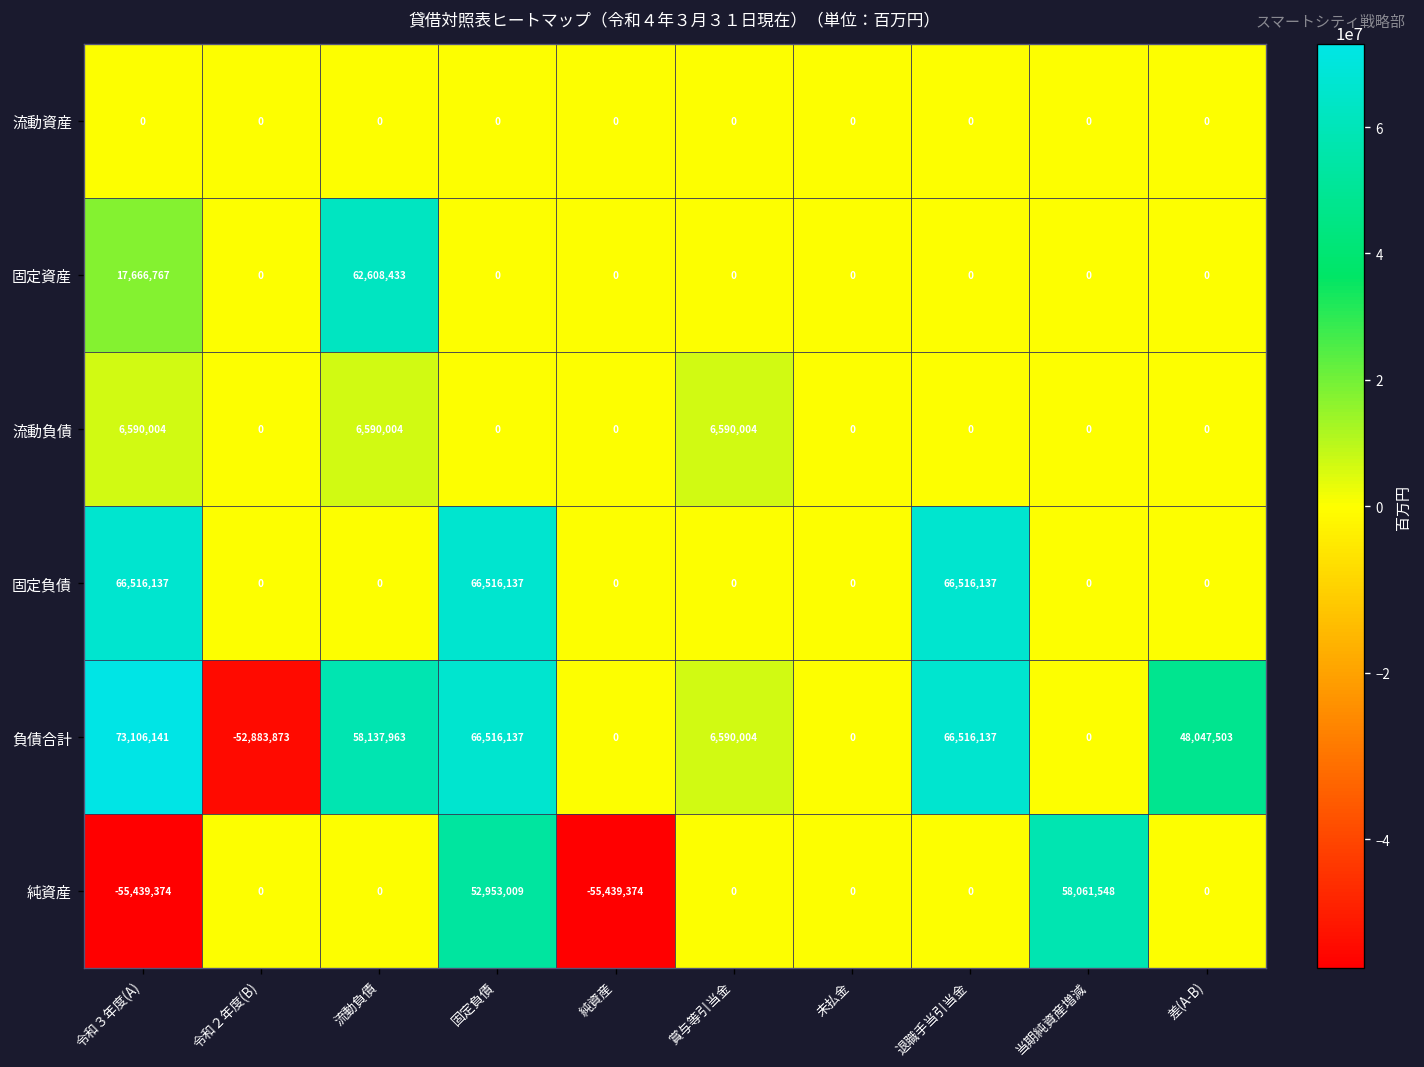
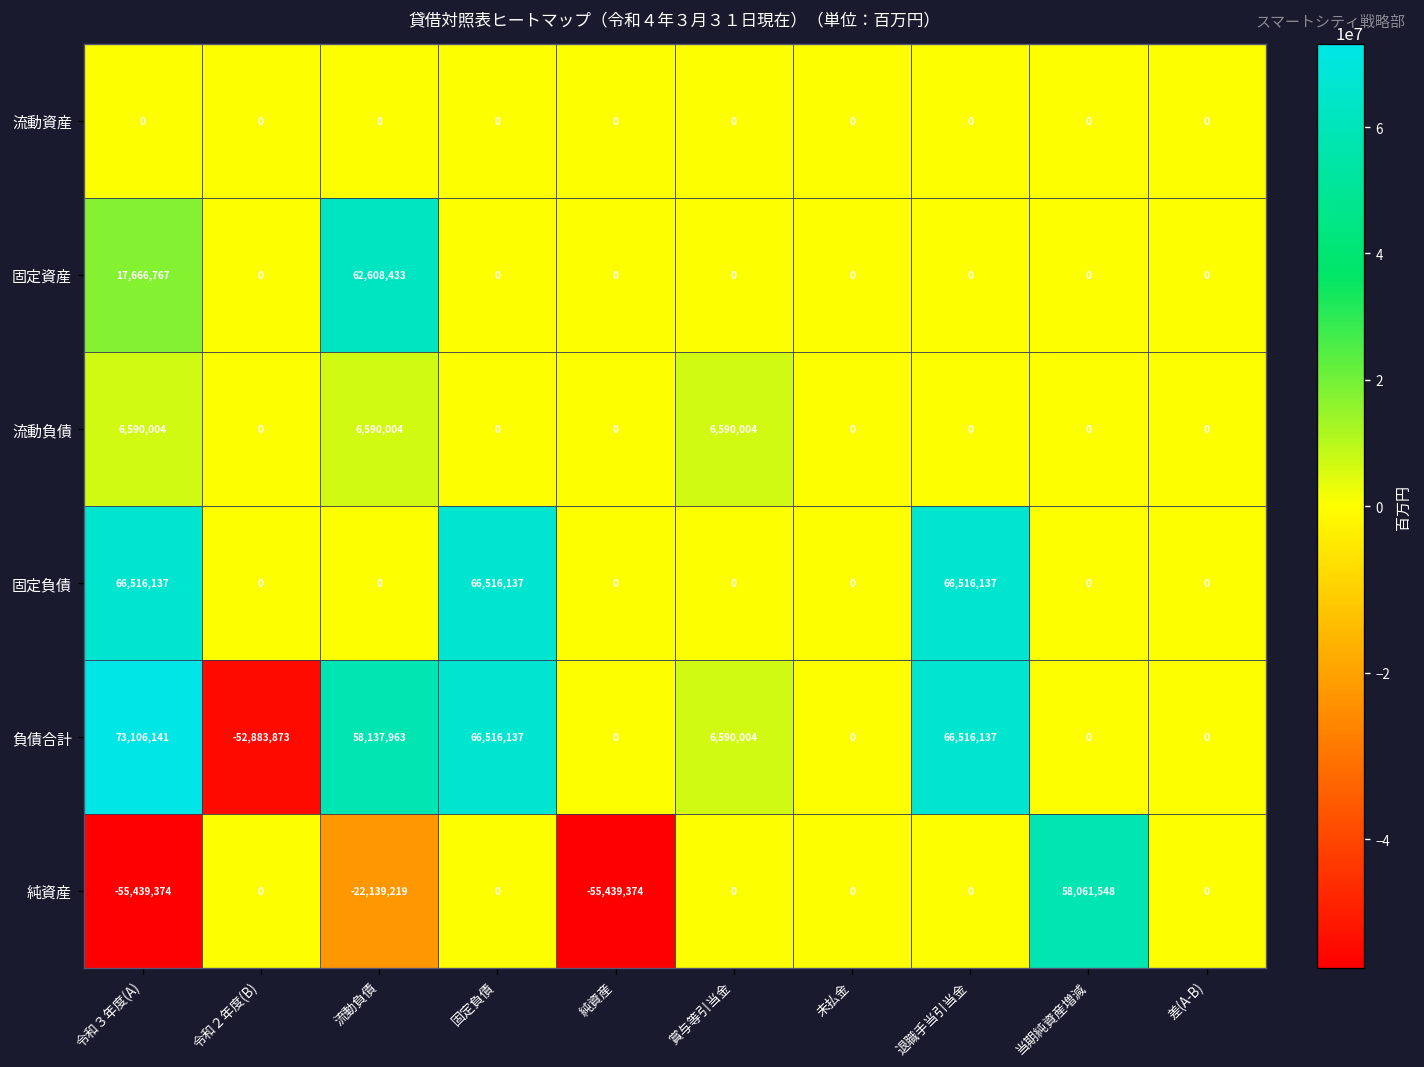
負債合計, 差(A-B): 48,047,503 -> 0
純資産, 流動負債: 0 -> -22,139,219
純資産, 固定負債: 52,953,009 -> 0
